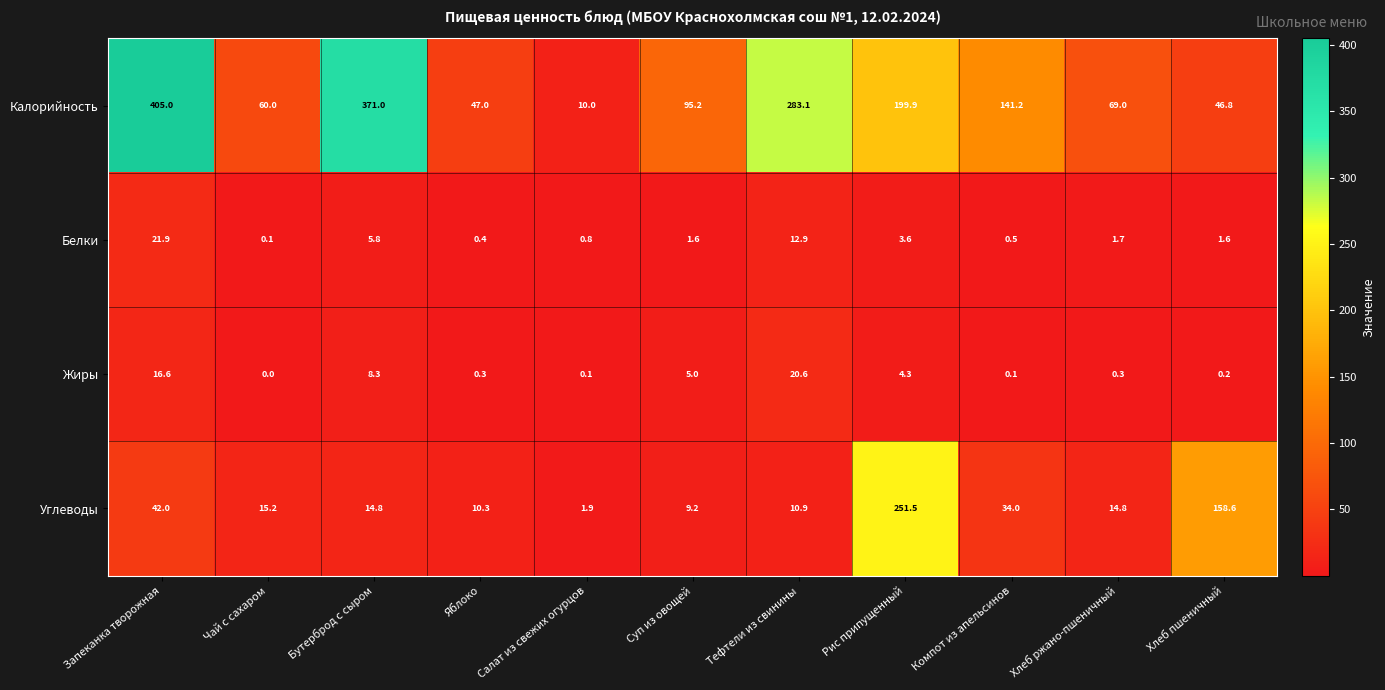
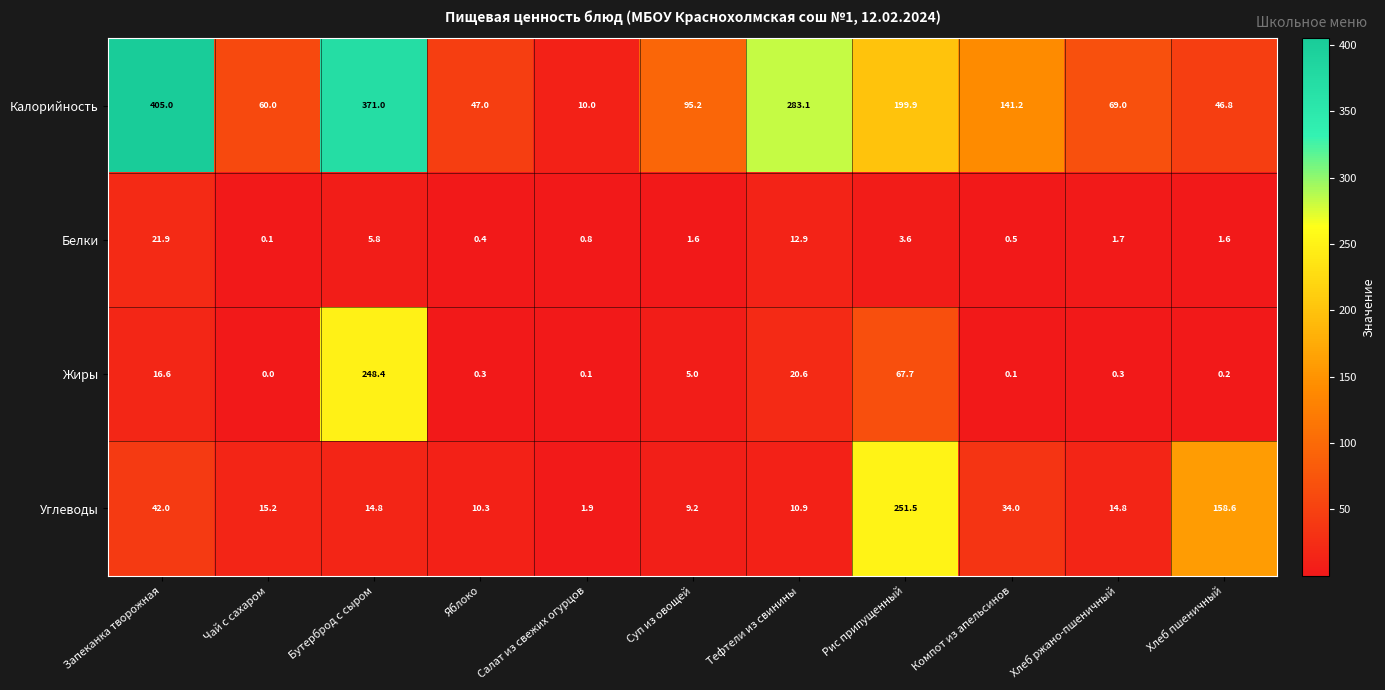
Жиры, Бутерброд с сыром: 8.3 -> 248.4
Жиры, Рис припущенный: 4.3 -> 67.7
